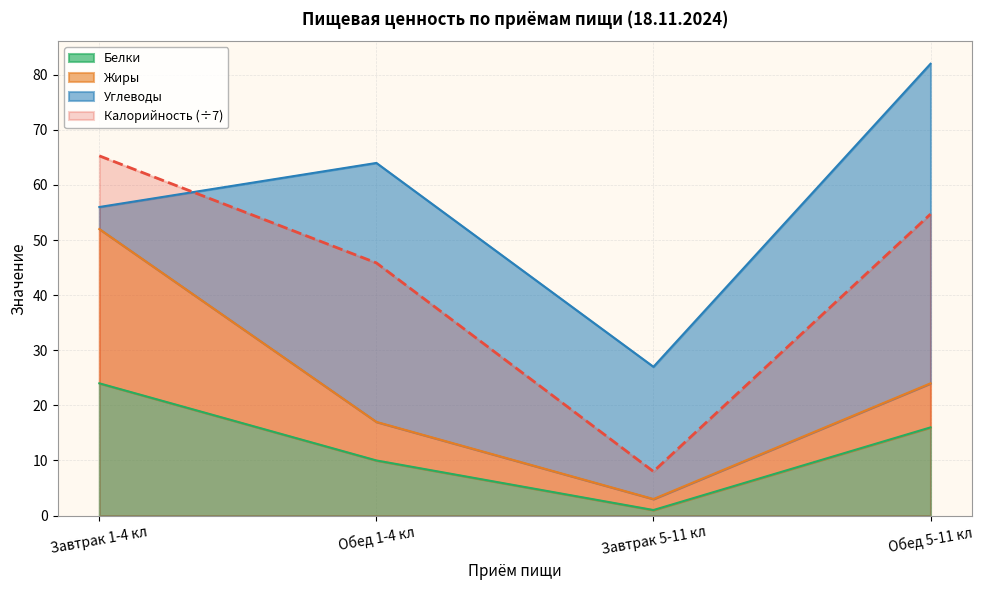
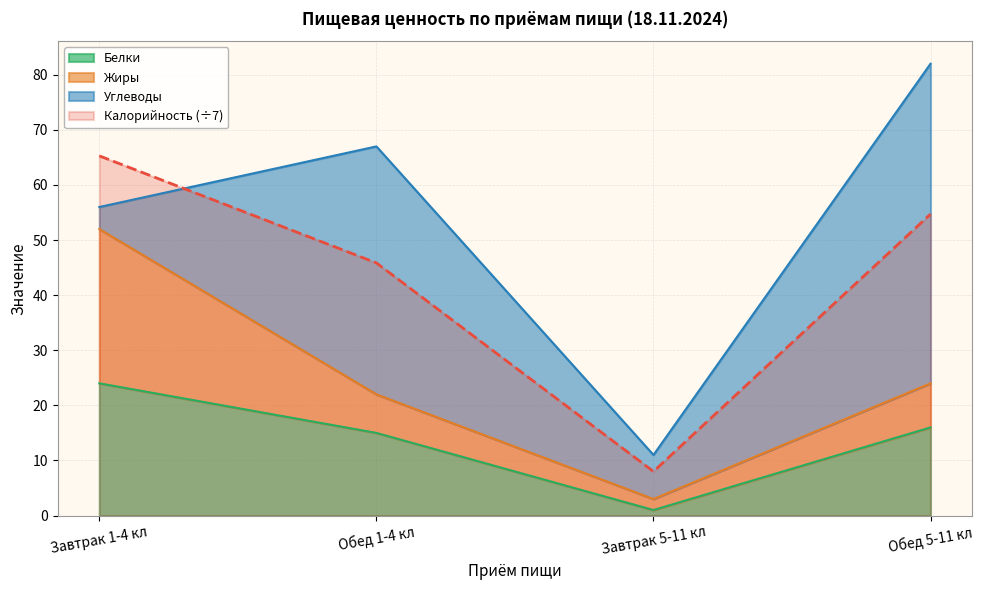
Белки, Обед 1-4 кл: 10 -> 15
Углеводы, Обед 1-4 кл: 47 -> 45
Углеводы, Завтрак 5-11 кл: 24 -> 8
